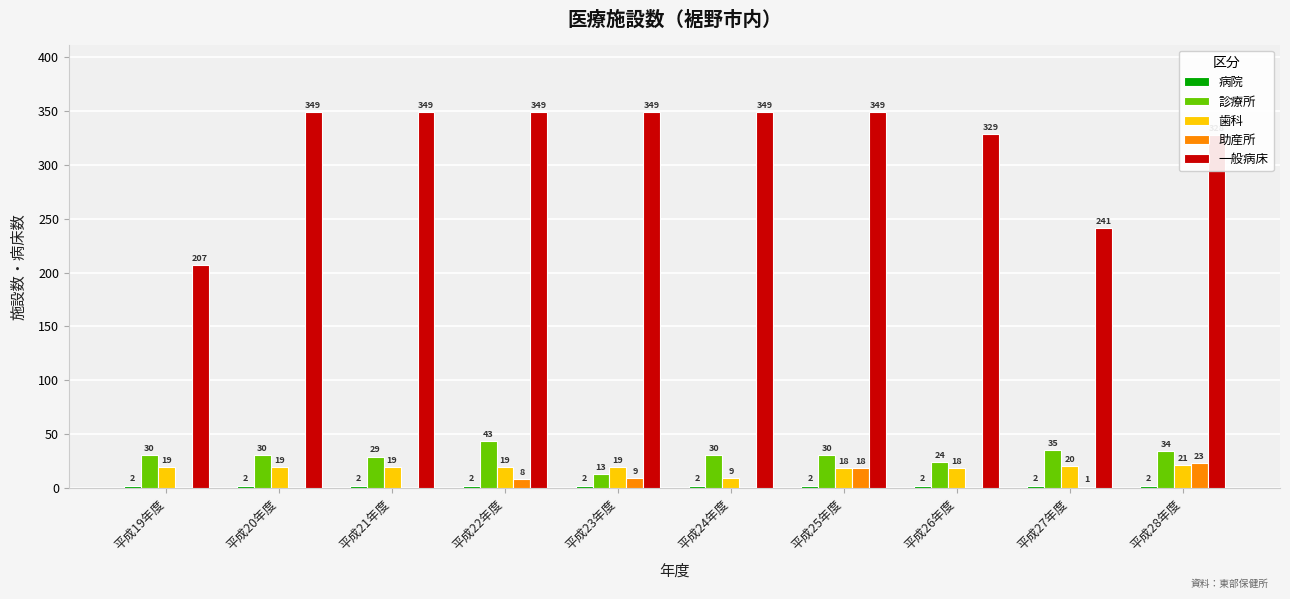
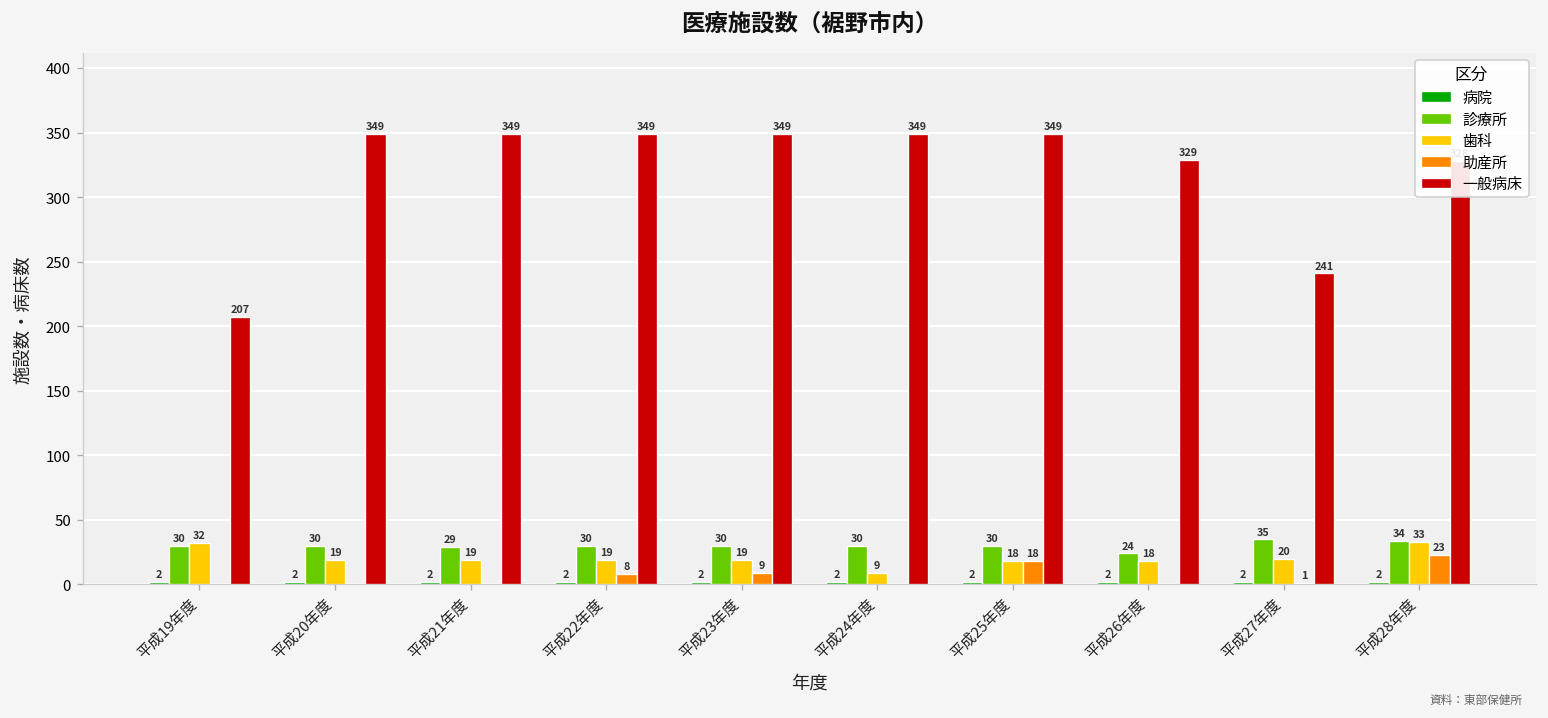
歯科, 平成19年度: 19 -> 32
診療所, 平成22年度: 43 -> 30
診療所, 平成23年度: 13 -> 30
歯科, 平成28年度: 21 -> 33
